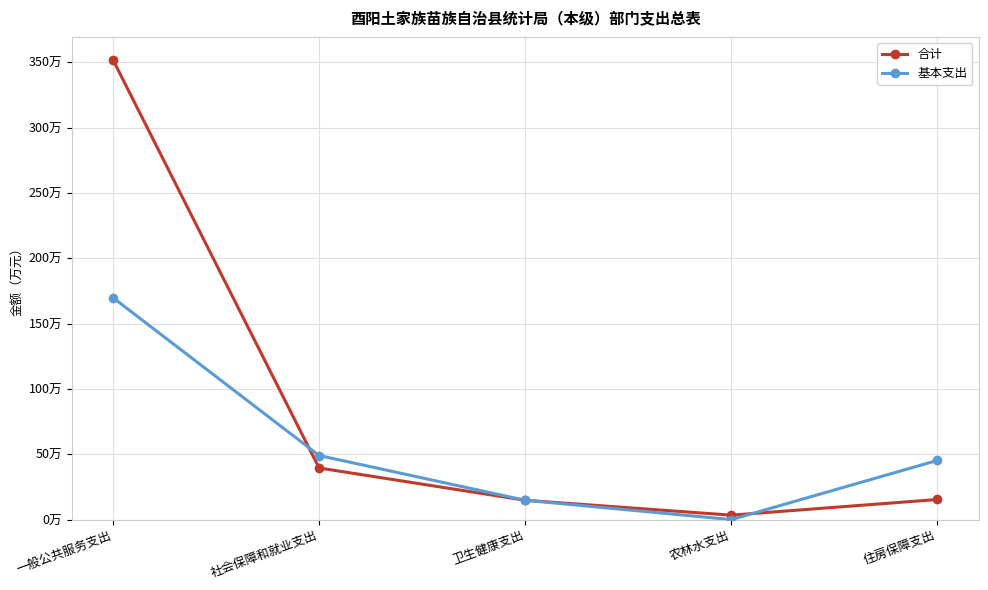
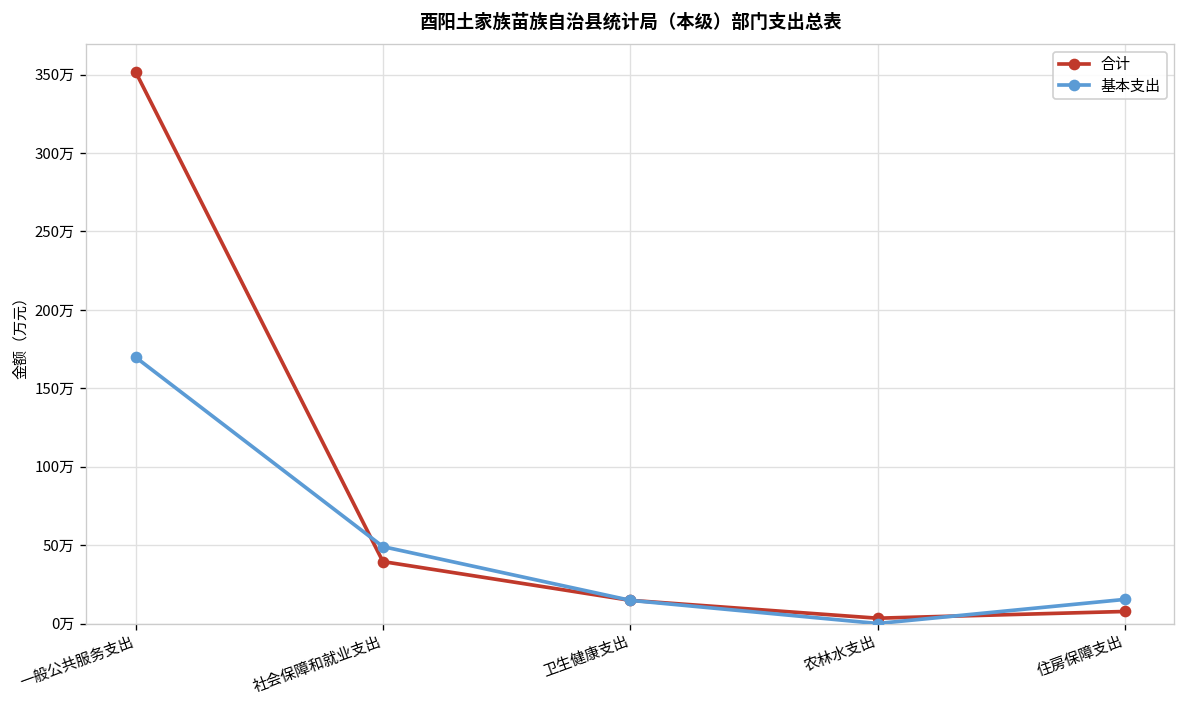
合计, 住房保障支出: 15万 -> 8万
基本支出, 住房保障支出: 45万 -> 15万
